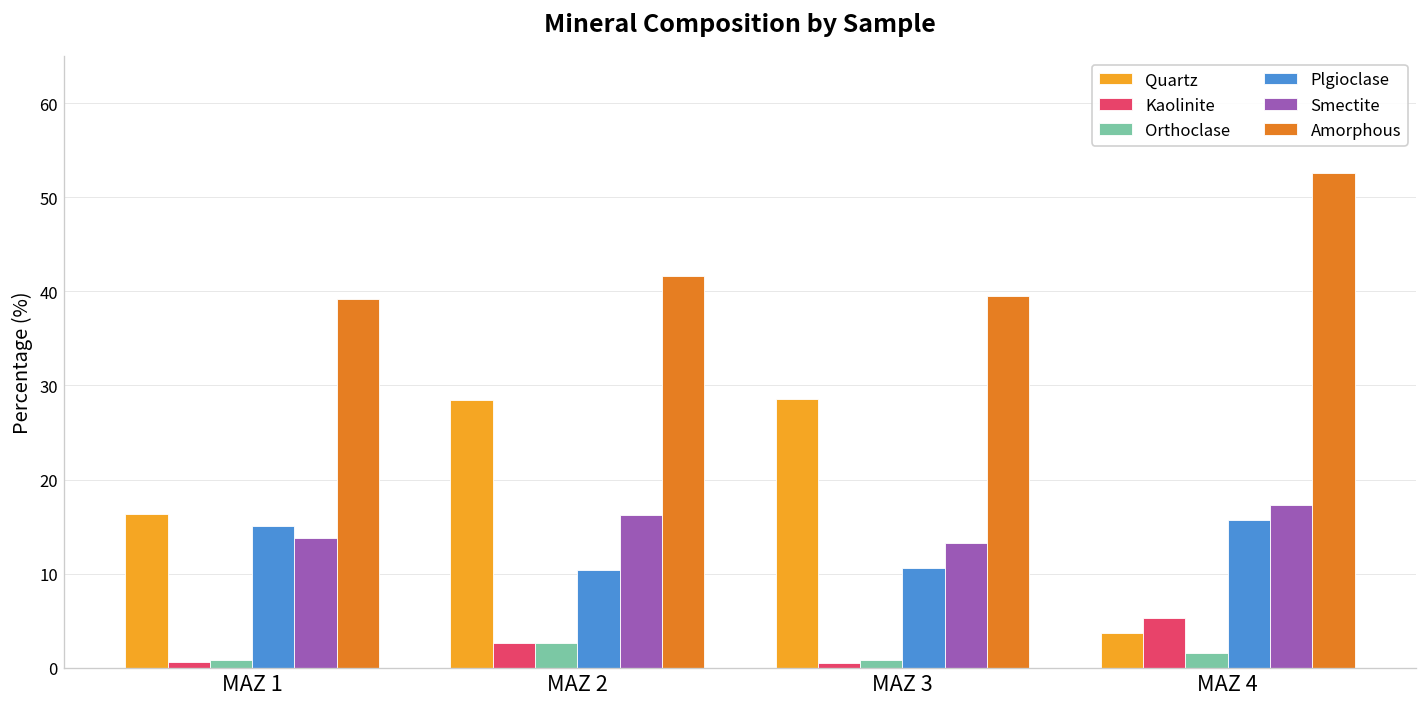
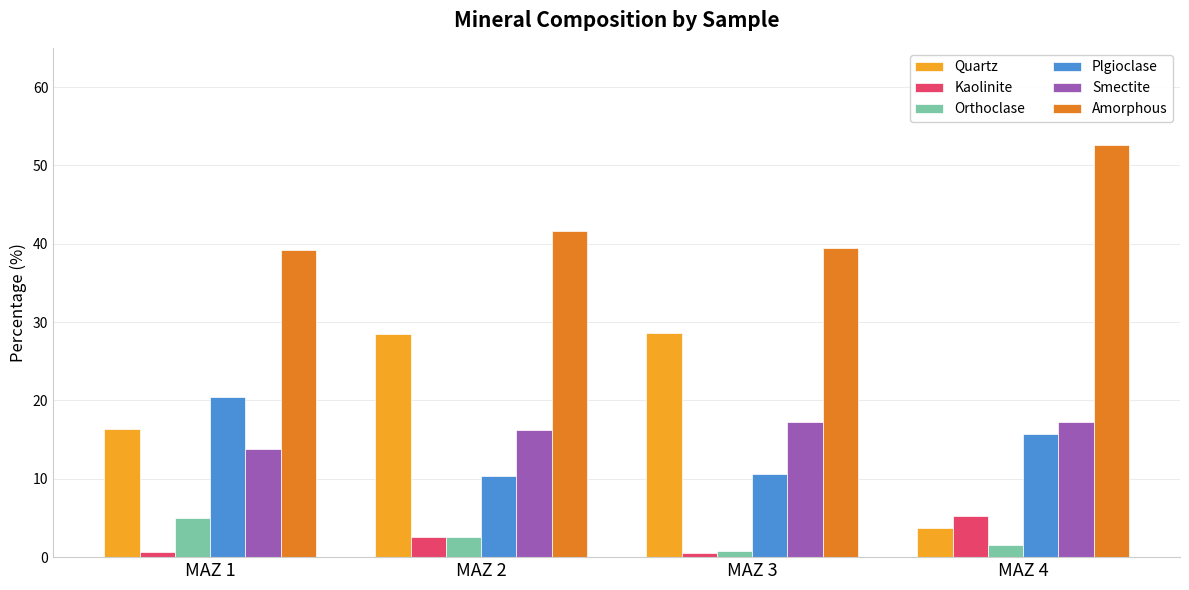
Orthoclase, MAZ 1: 1 -> 5
Plgioclase, MAZ 1: 15 -> 21
Smectite, MAZ 3: 13 -> 17
